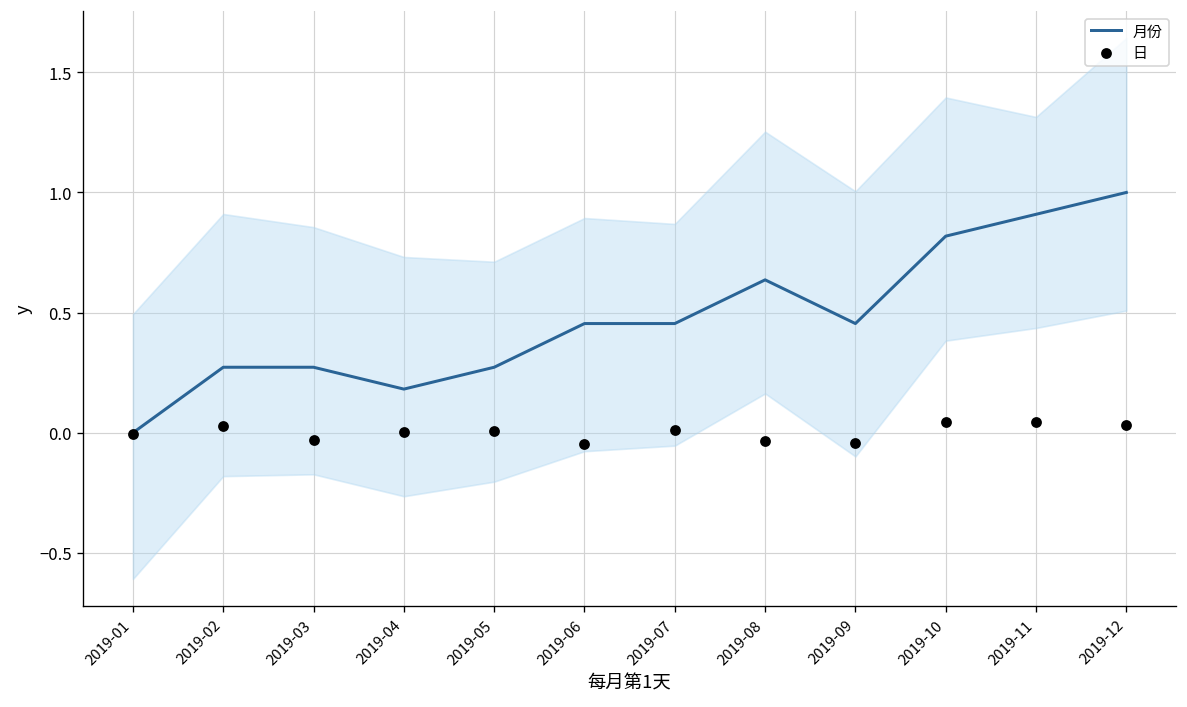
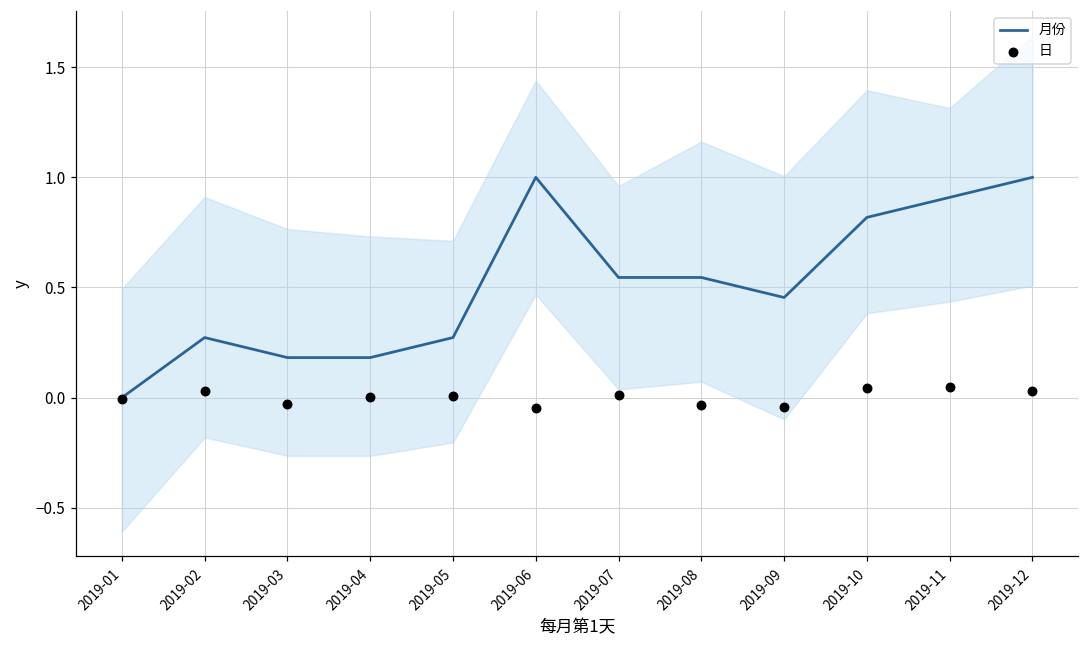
月份, 2019-03: 0.27 -> 0.18
月份, 2019-06: 0.45 -> 1.00
月份, 2019-07: 0.45 -> 0.55
月份, 2019-08: 0.64 -> 0.55
